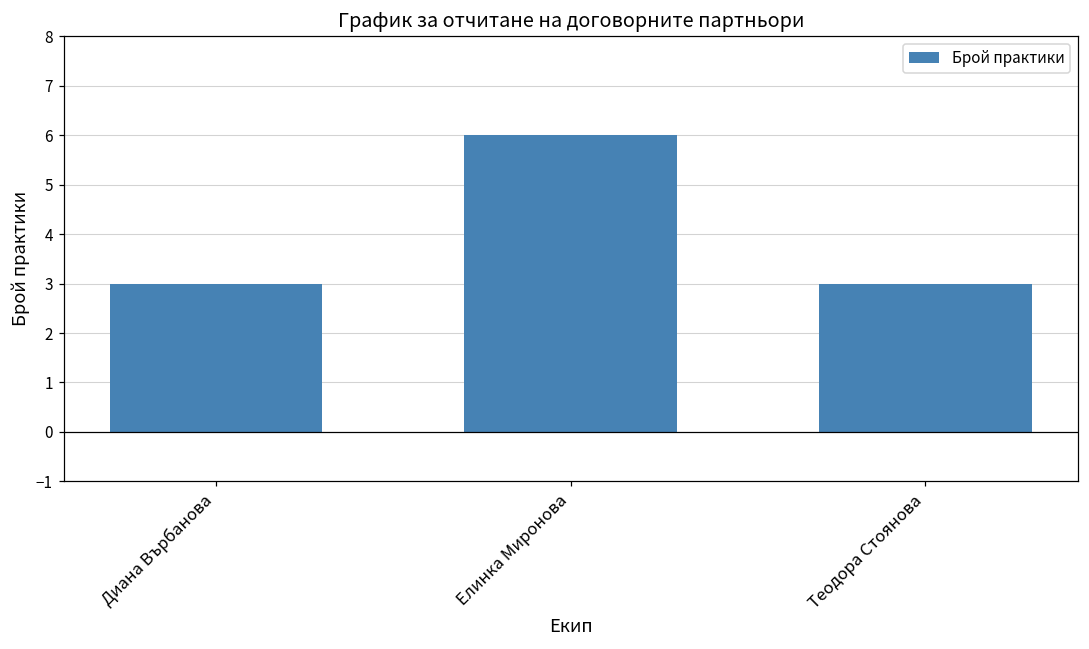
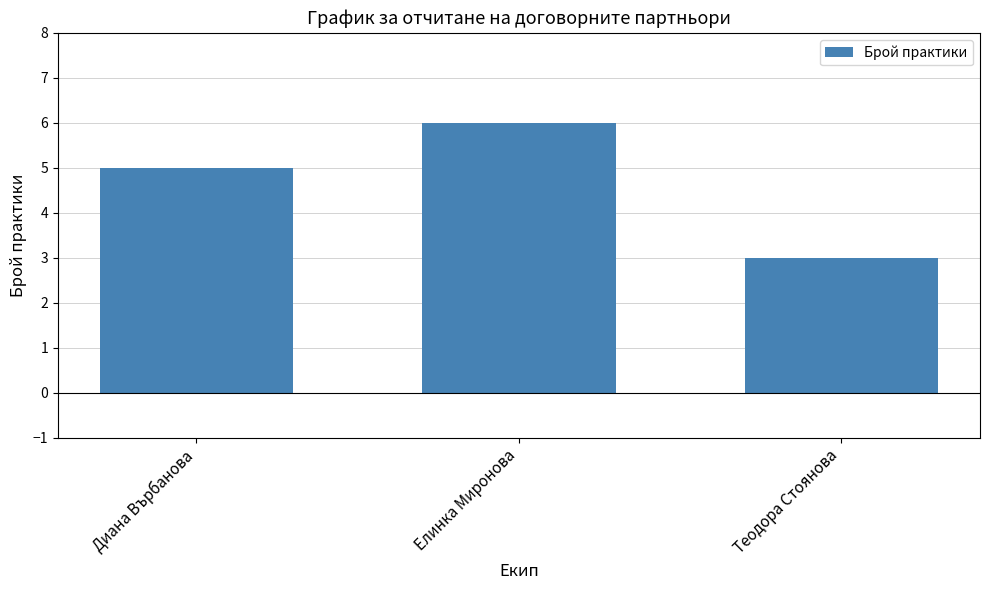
Диана Върбанова: 3 -> 5
